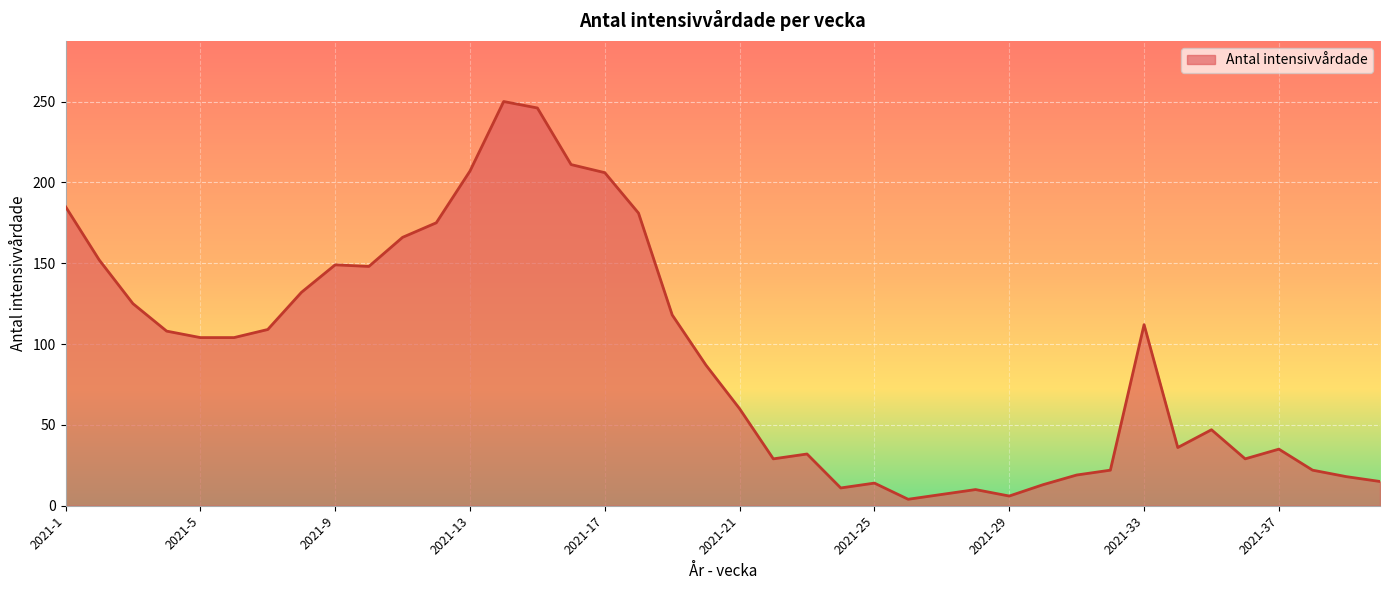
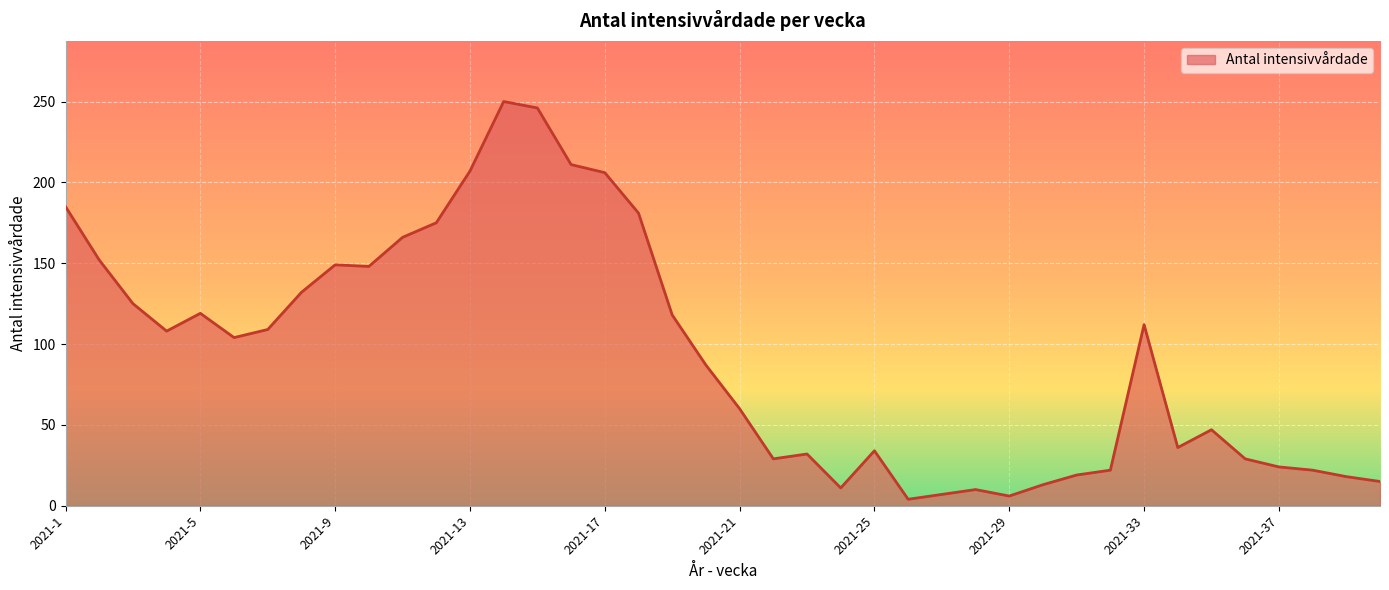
2021-5: 104 -> 119
2021-25: 14 -> 34
2021-37: 35 -> 24
